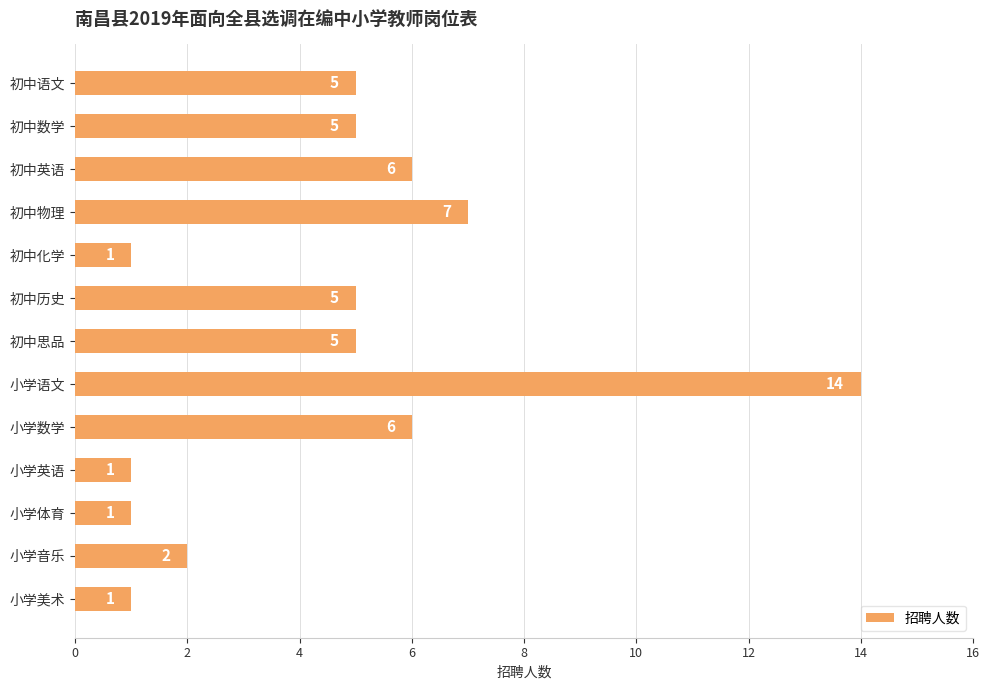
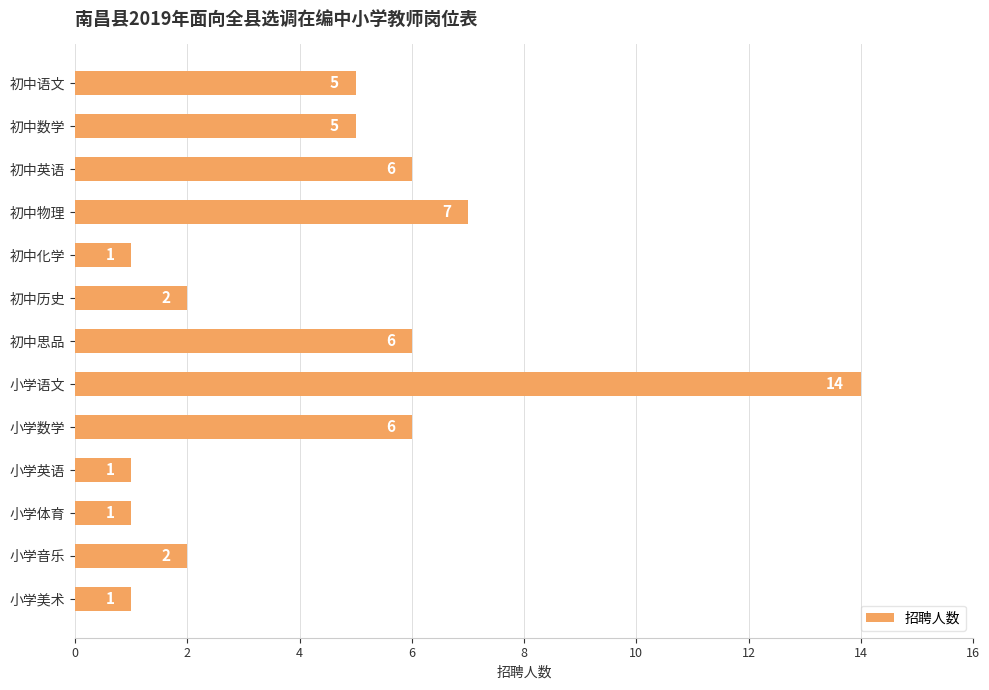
初中历史: 5 -> 2
初中思品: 5 -> 6
